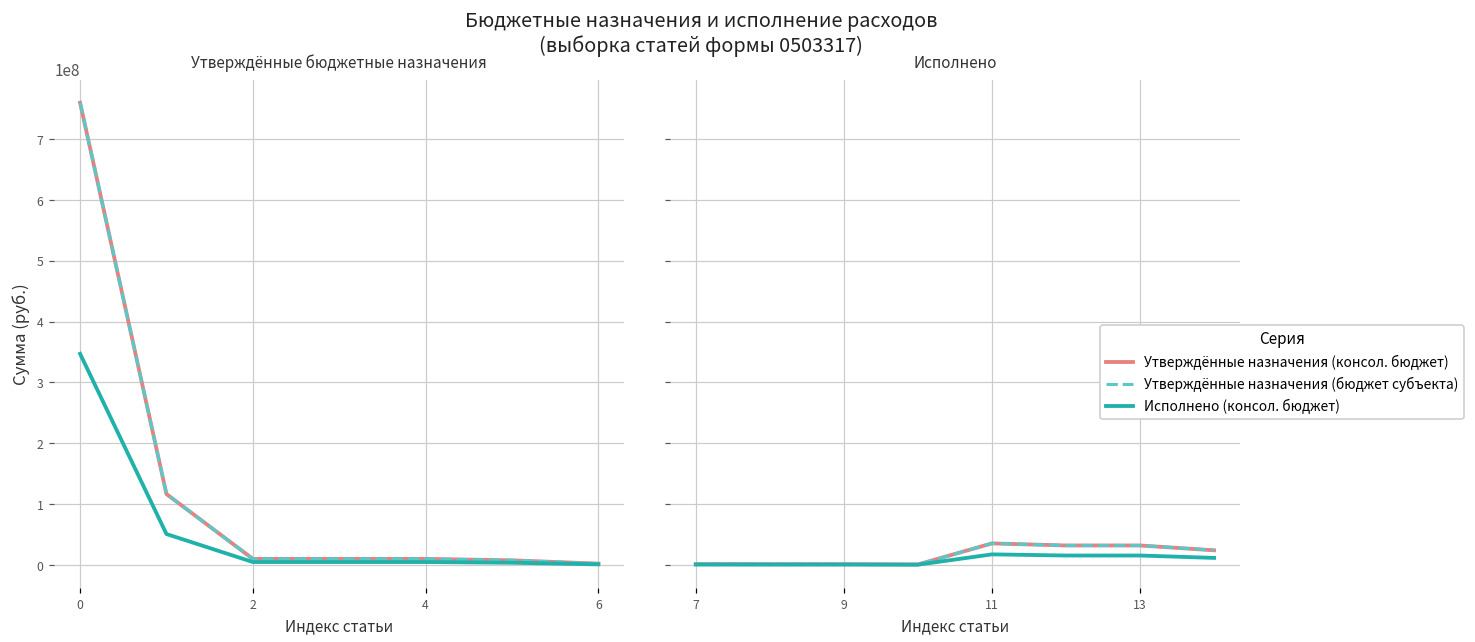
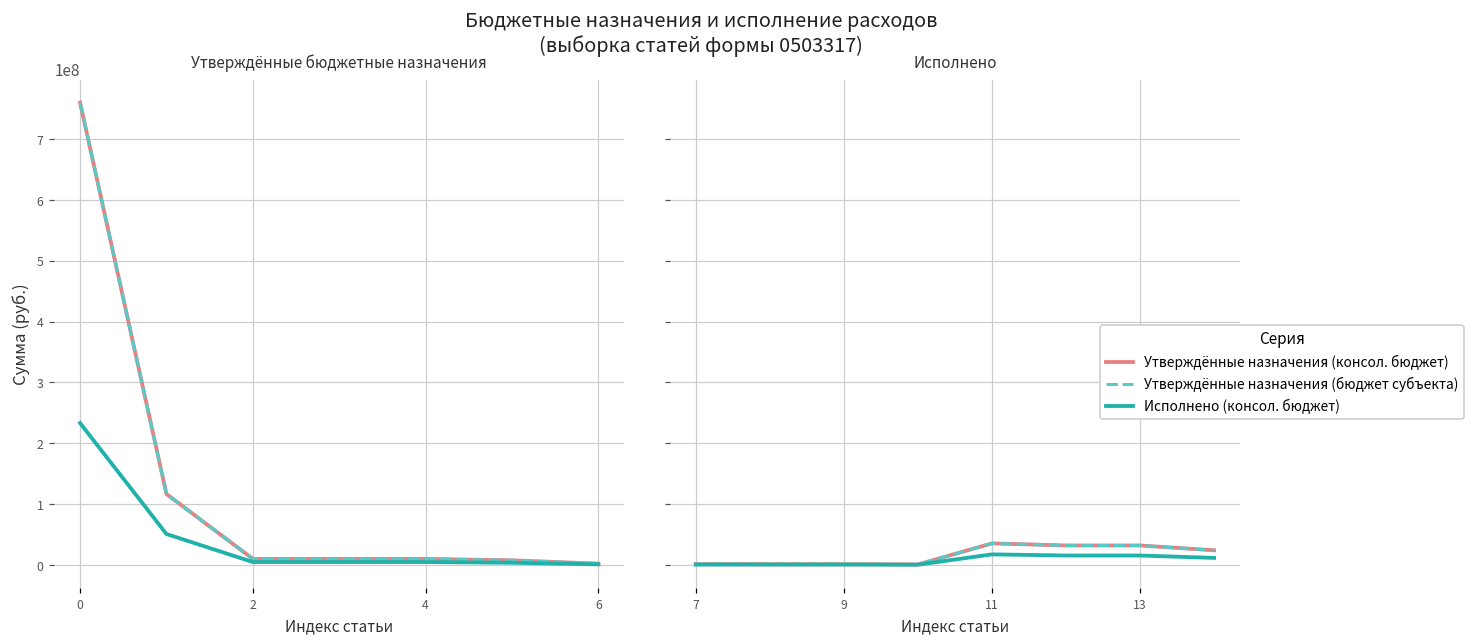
Утверждённые бюджетные назначения, Исполнено (консол. бюджет), 0: 350000000 -> 230000000
